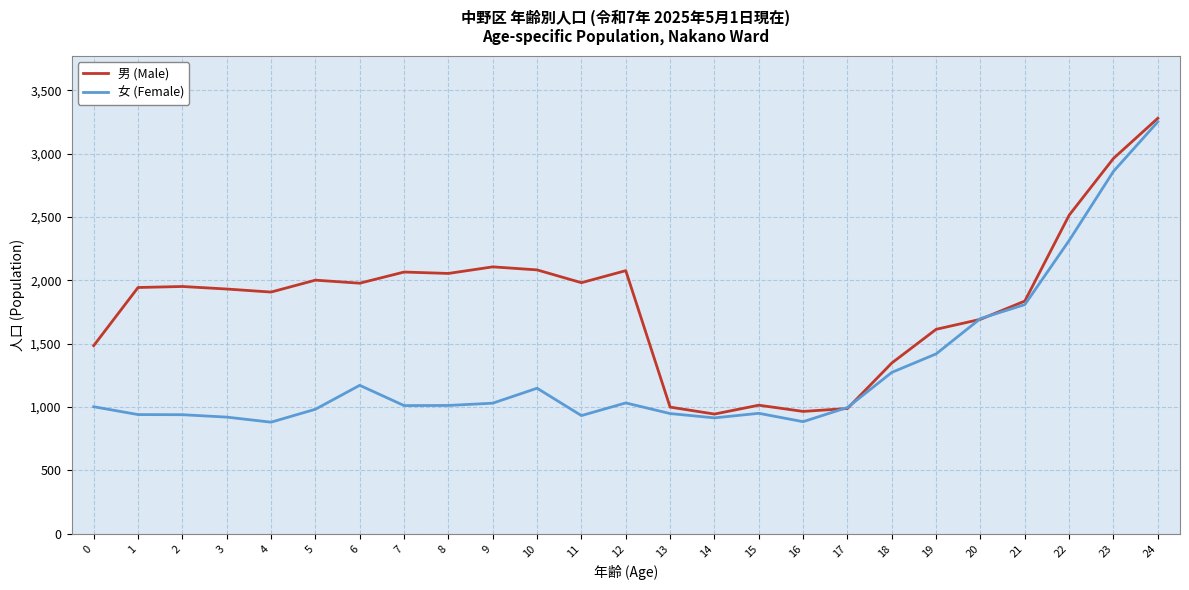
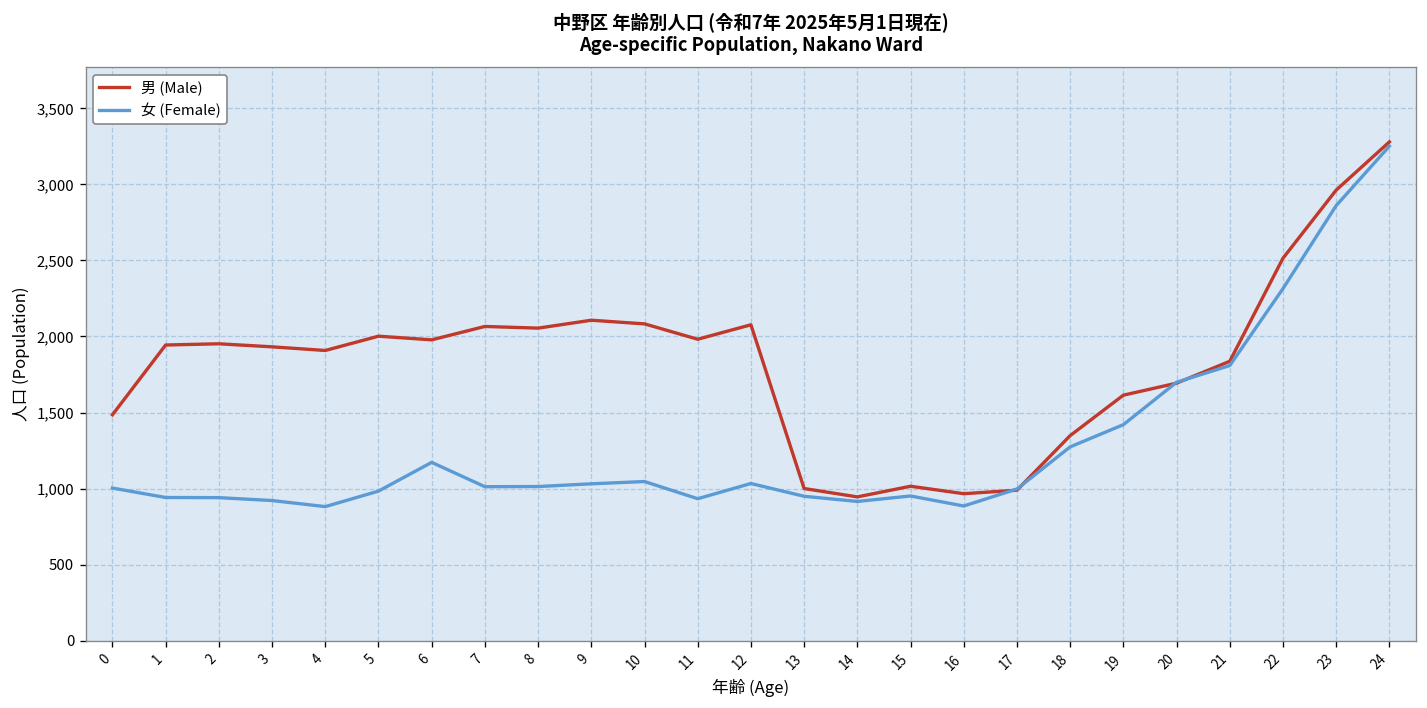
女 (Female), 10: 1,150 -> 1,050
